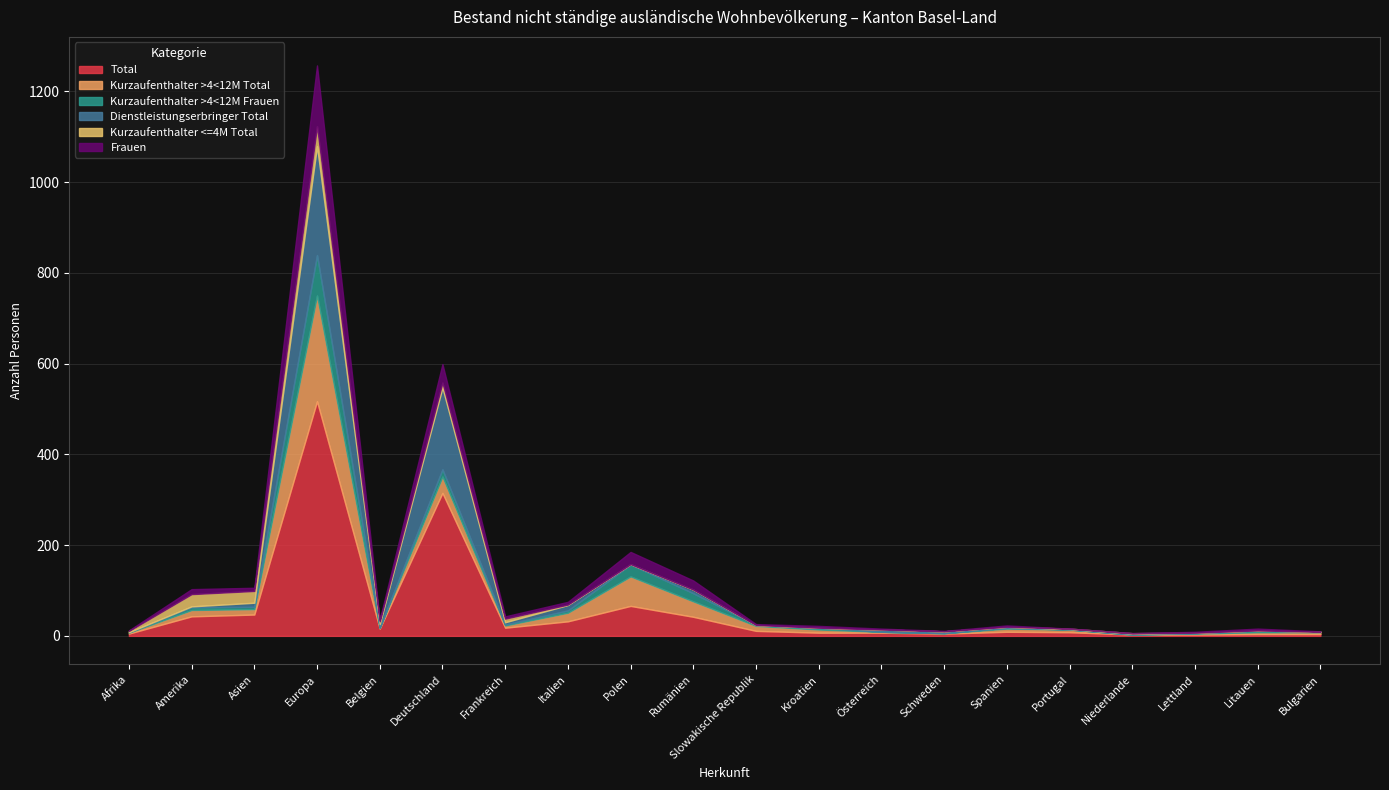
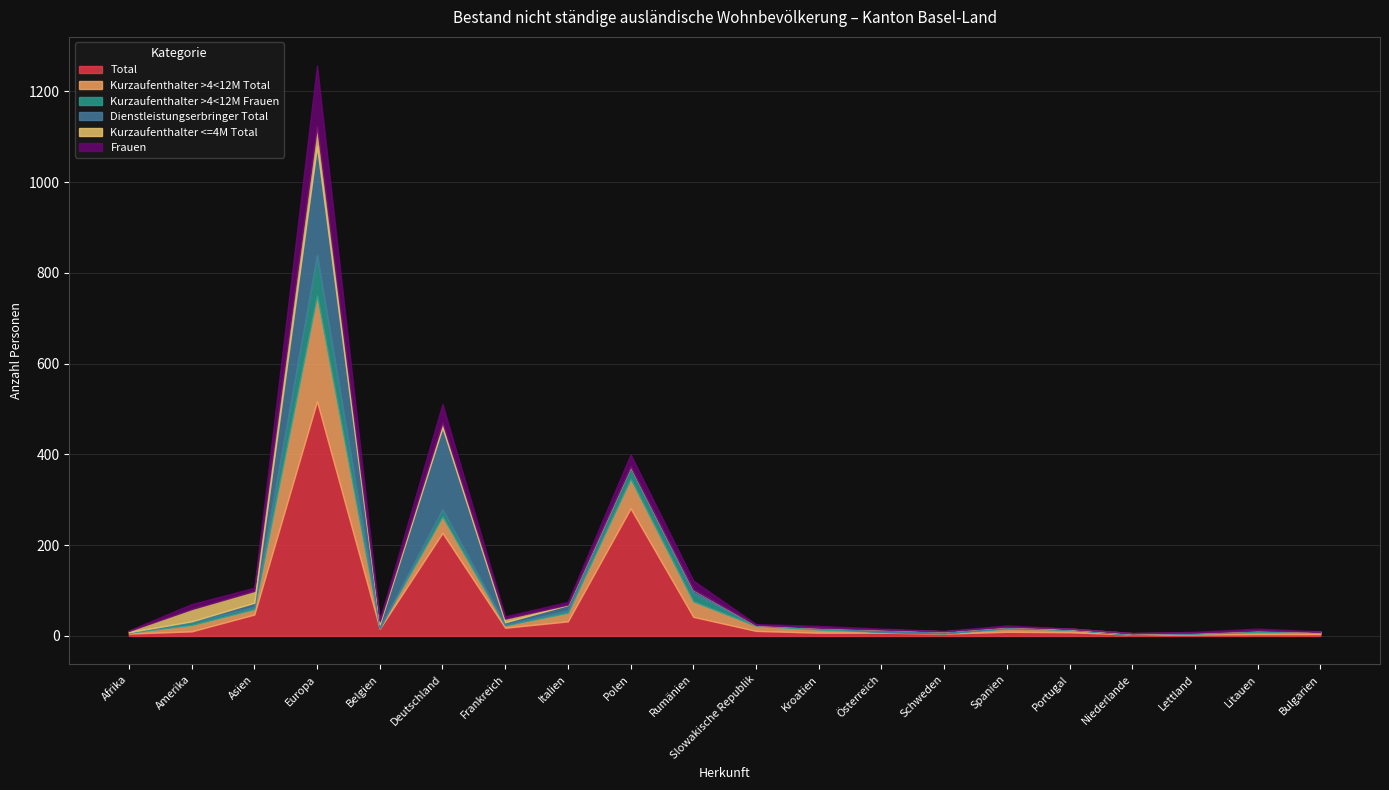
Total, Amerika: 40 -> 10
Total, Deutschland: 320 -> 230
Total, Polen: 70 -> 280
